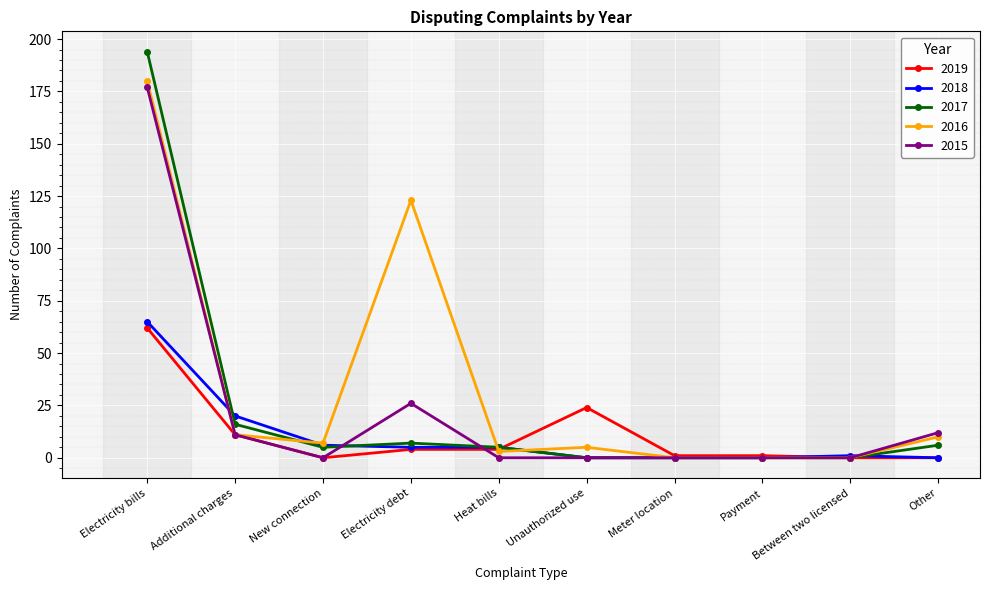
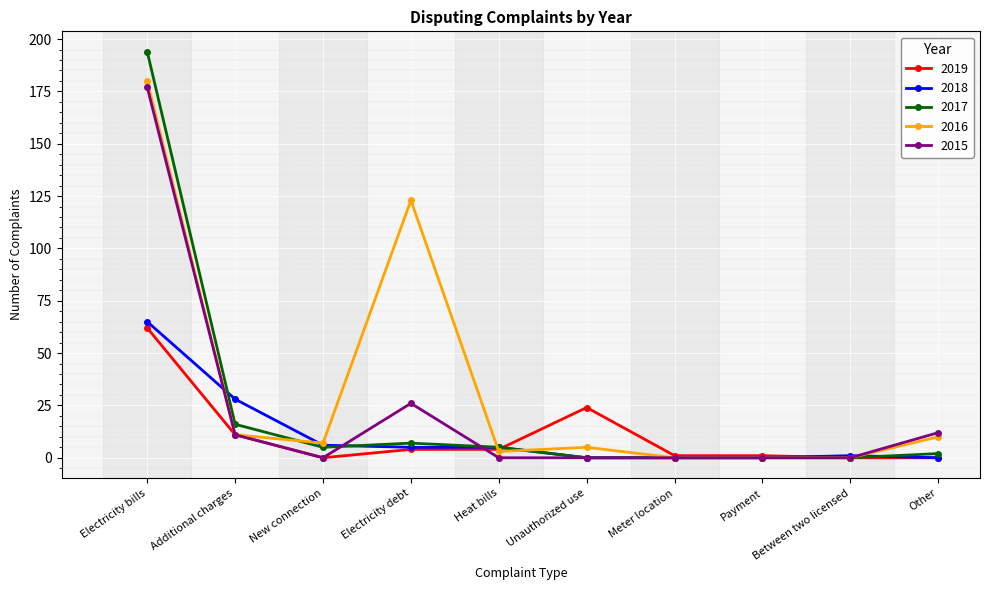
2018, Additional charges: 20 -> 28
2017, Other: 6 -> 2
